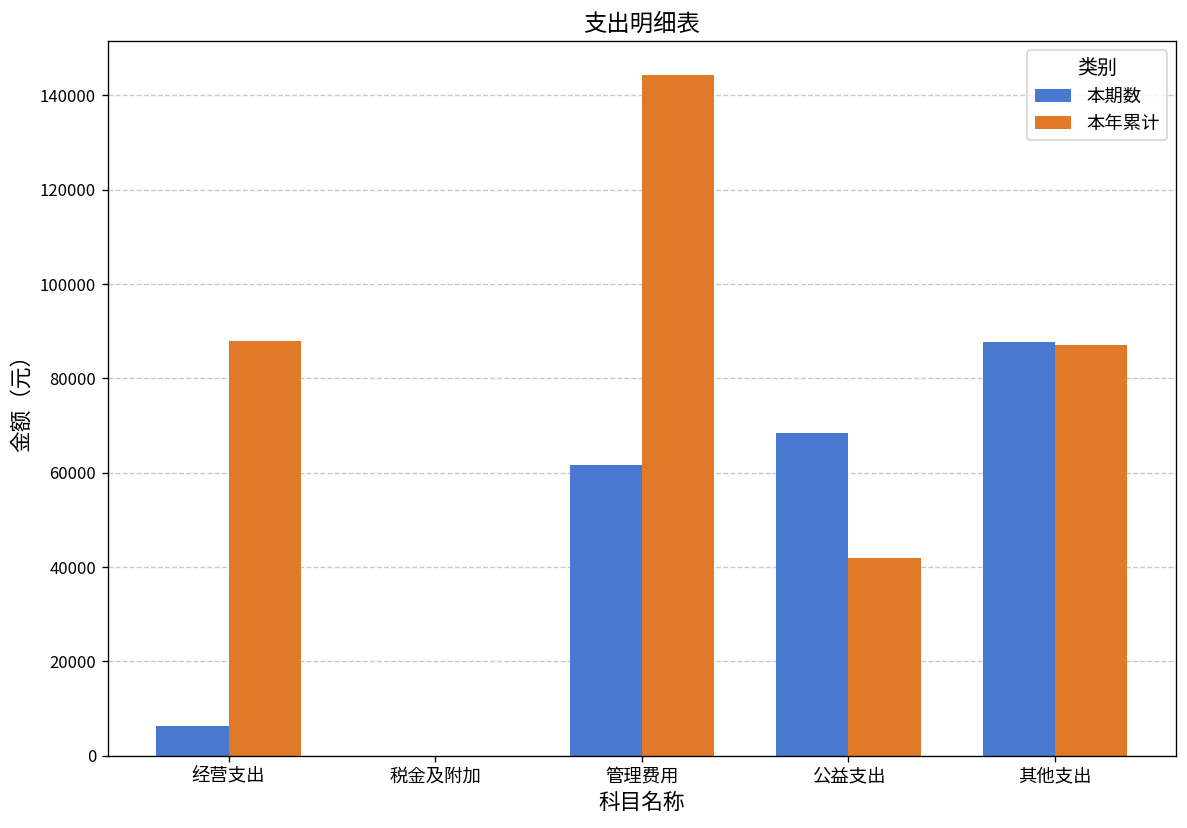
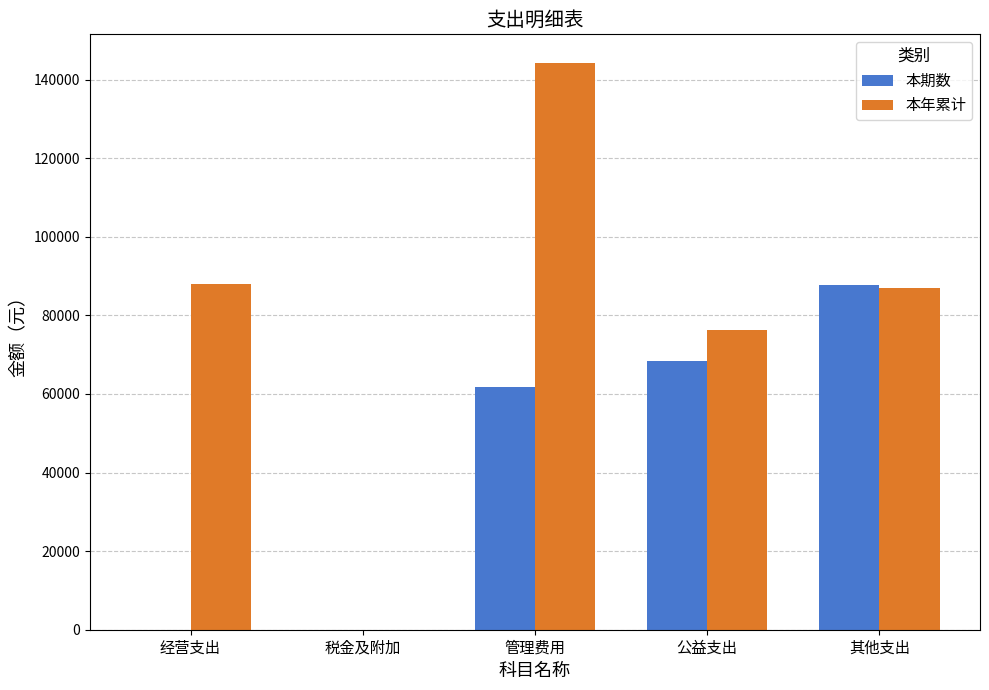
本期数, 经营支出: 6000 -> 0
本年累计, 公益支出: 42000 -> 76000
